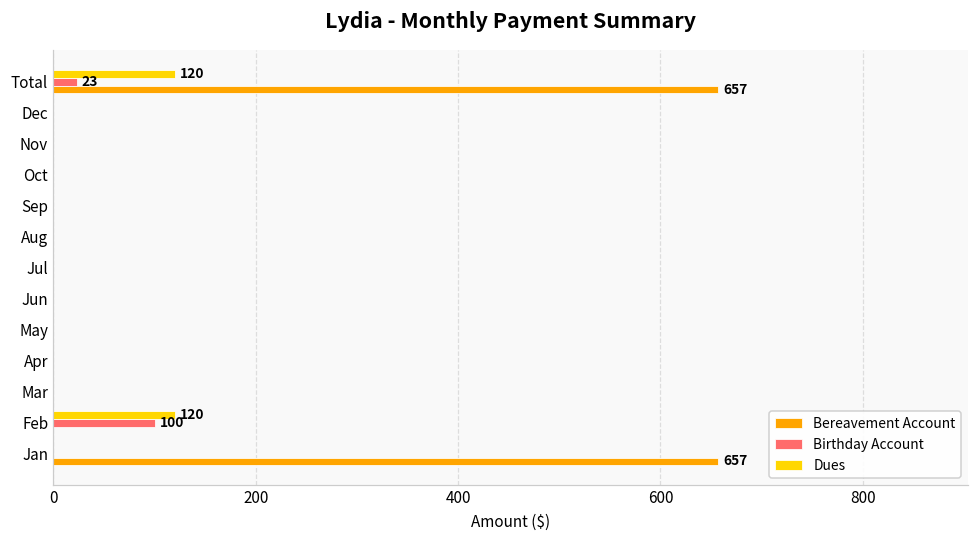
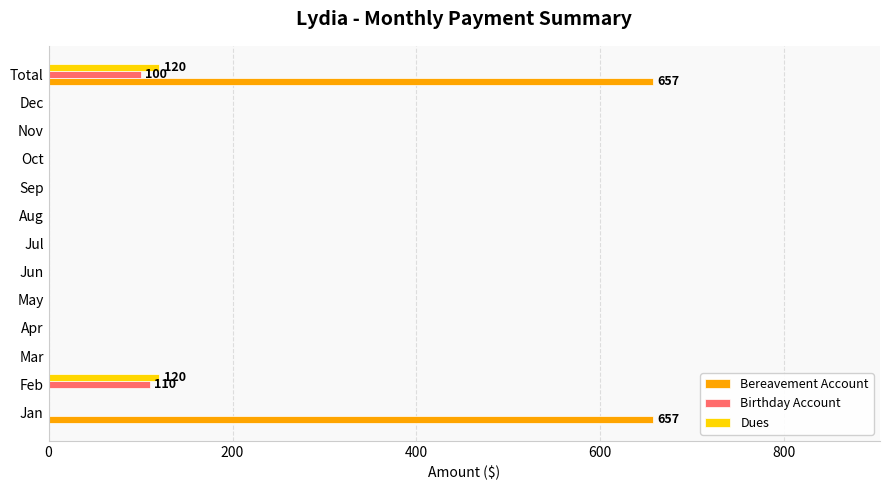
Birthday Account, Total: 23 -> 100
Birthday Account, Feb: 100 -> 110
